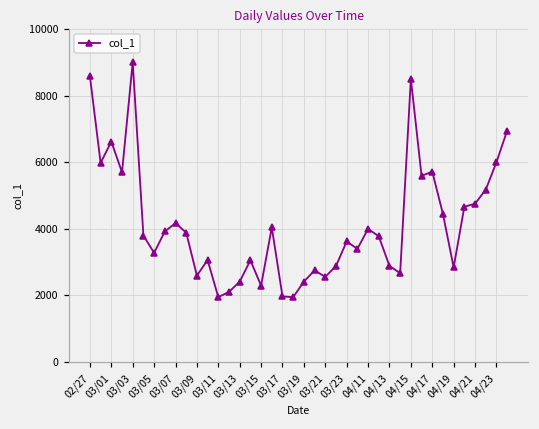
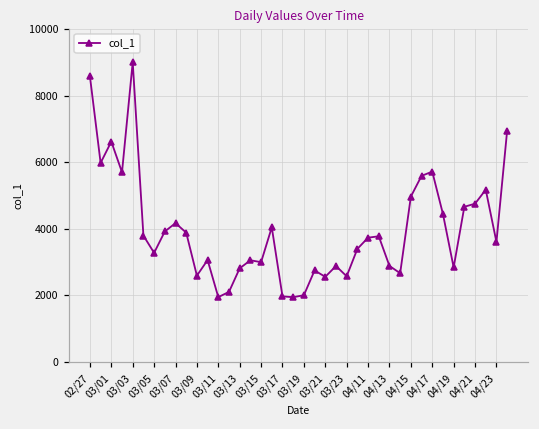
03/13: 2400 -> 2800
03/15: 2300 -> 3000
03/19: 2400 -> 2000
03/23: 3600 -> 2600
04/11: 4000 -> 3700
04/15: 8500 -> 5000
04/23: 6000 -> 3600
